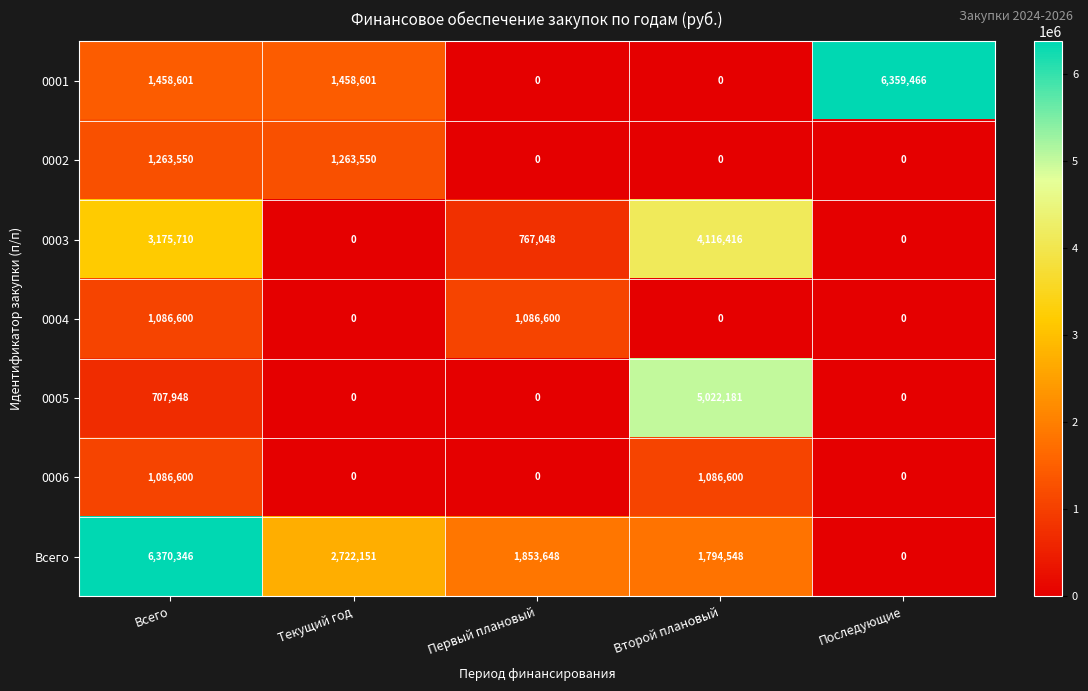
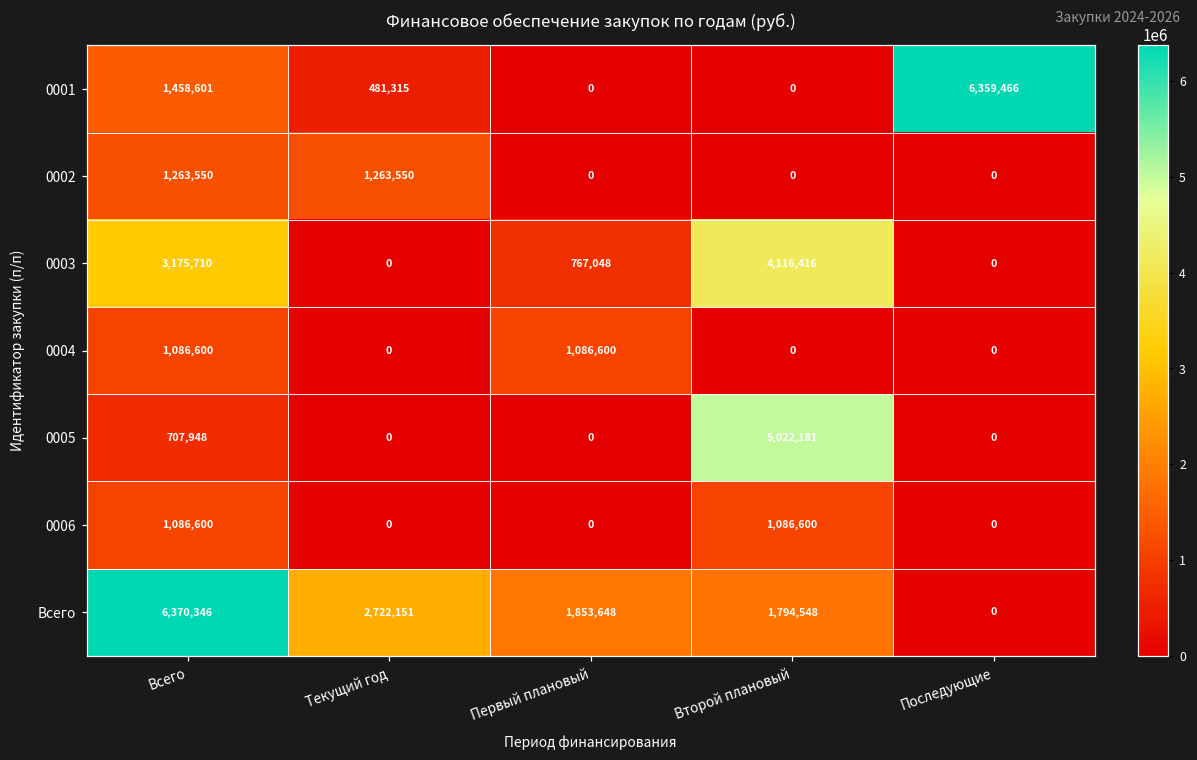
0001, Текущий год: 1,458,601 -> 481,315
